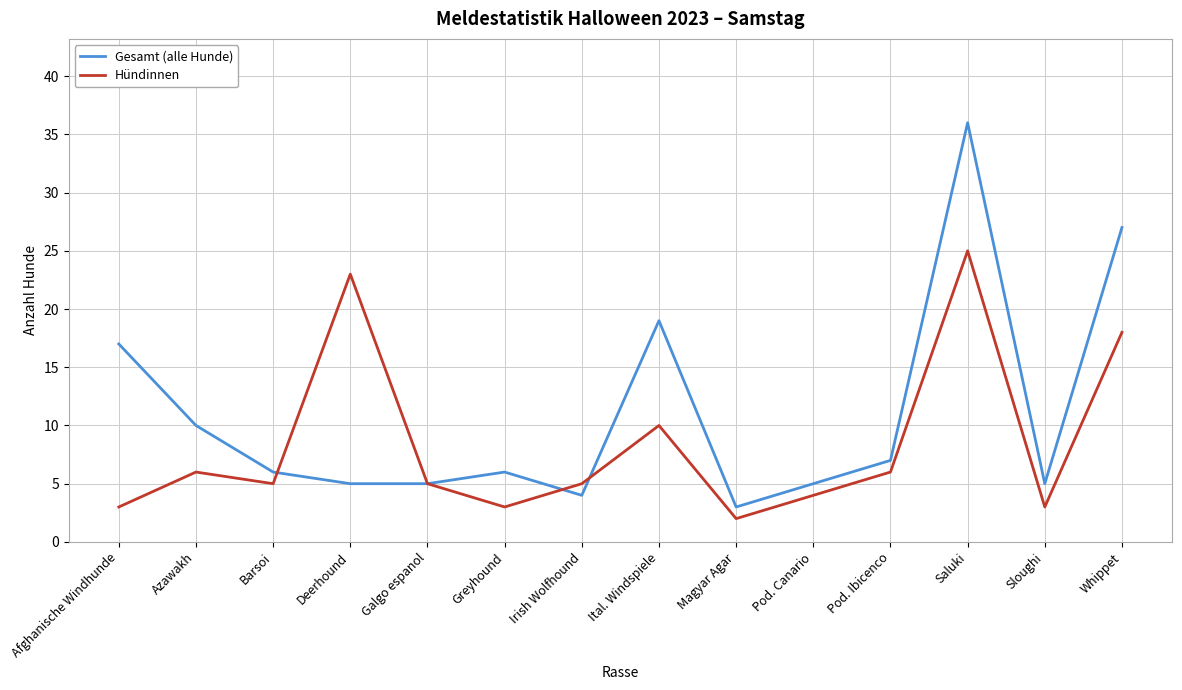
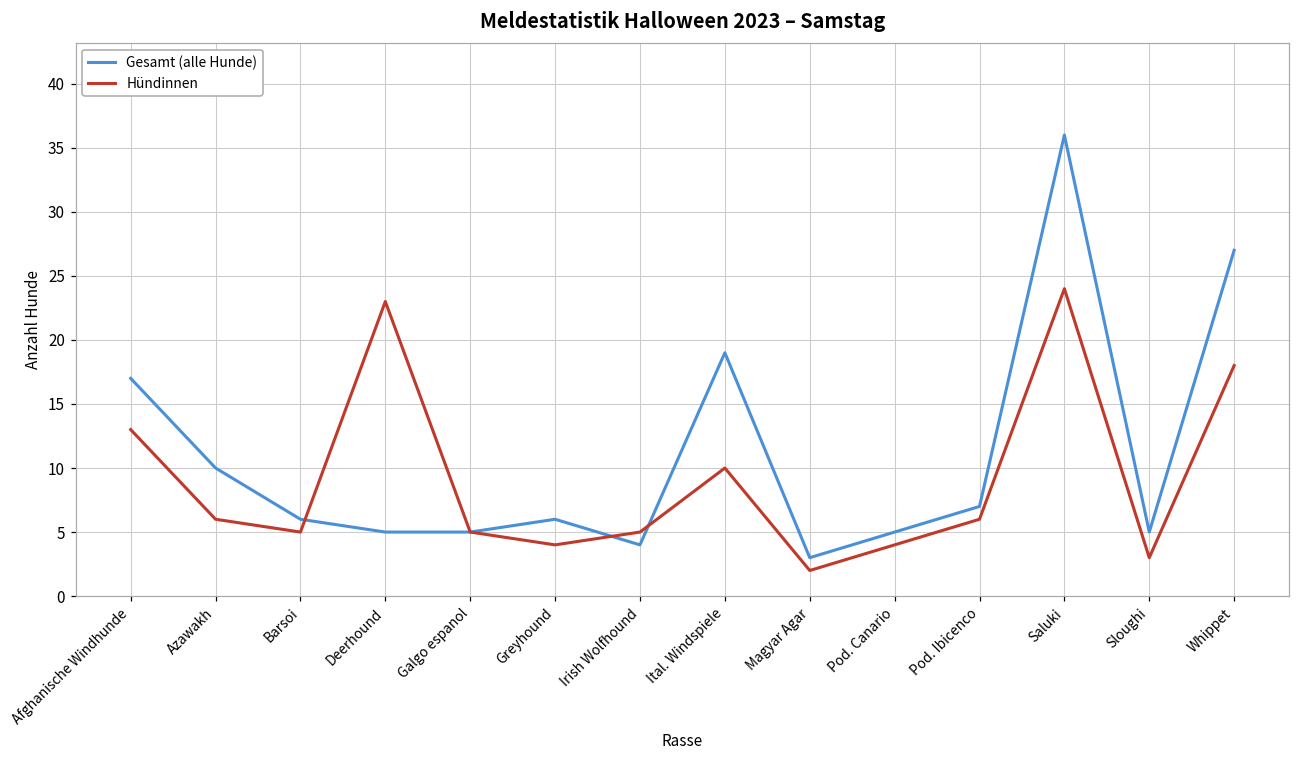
Hündinnen, Afghanische Windhunde: 3 -> 13
Hündinnen, Greyhound: 3 -> 4
Hündinnen, Saluki: 25 -> 24
